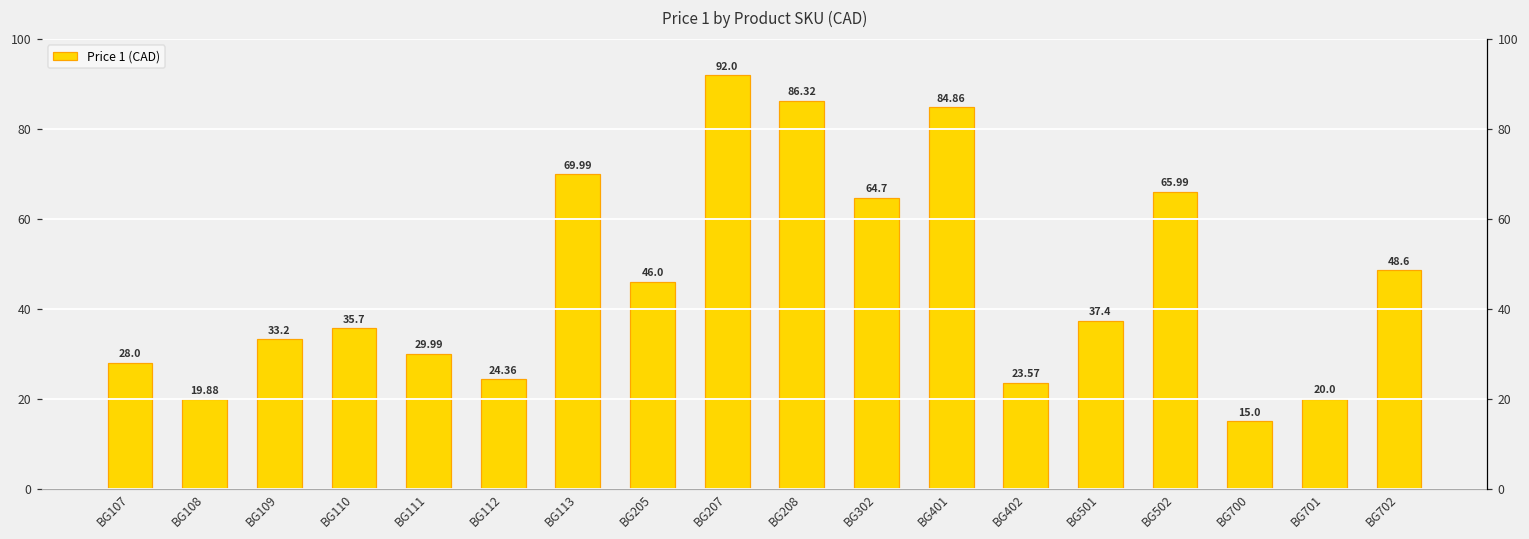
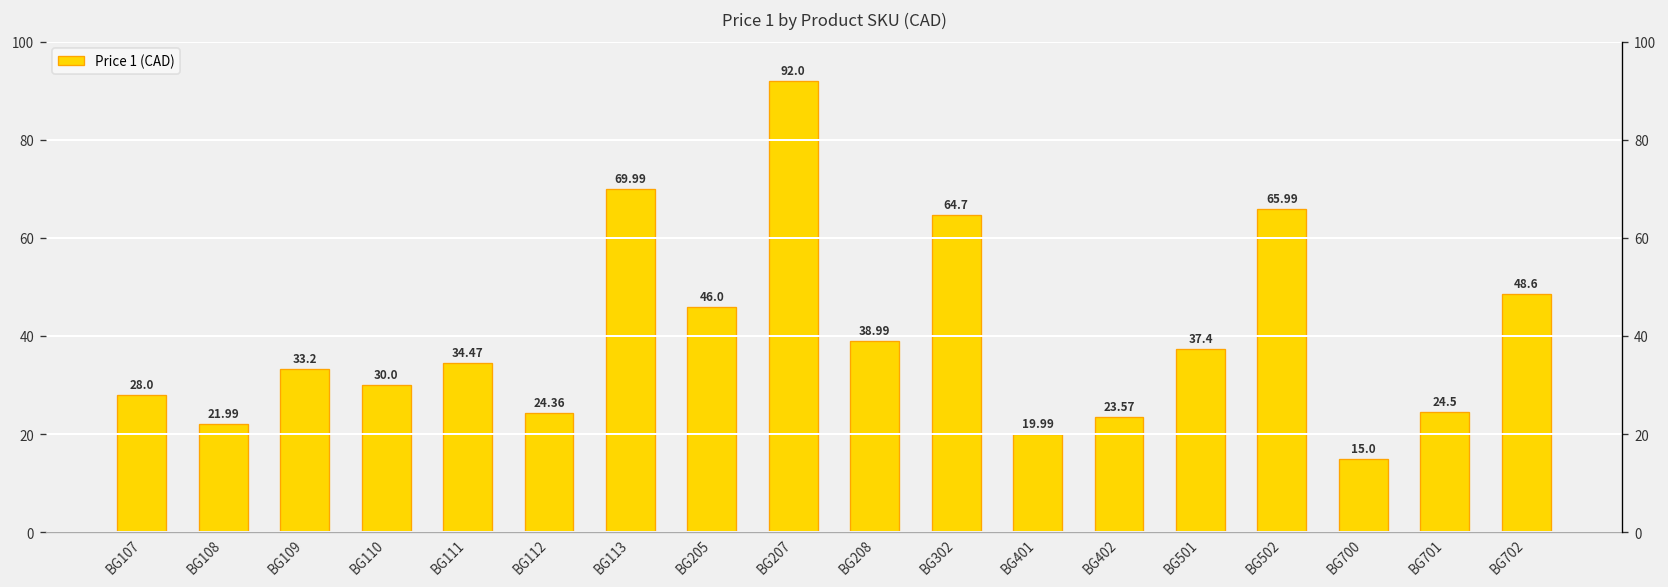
BG108: 19.88 -> 21.99
BG110: 35.7 -> 30.0
BG111: 29.99 -> 34.47
BG208: 86.32 -> 38.99
BG401: 84.86 -> 19.99
BG701: 20.0 -> 24.5
